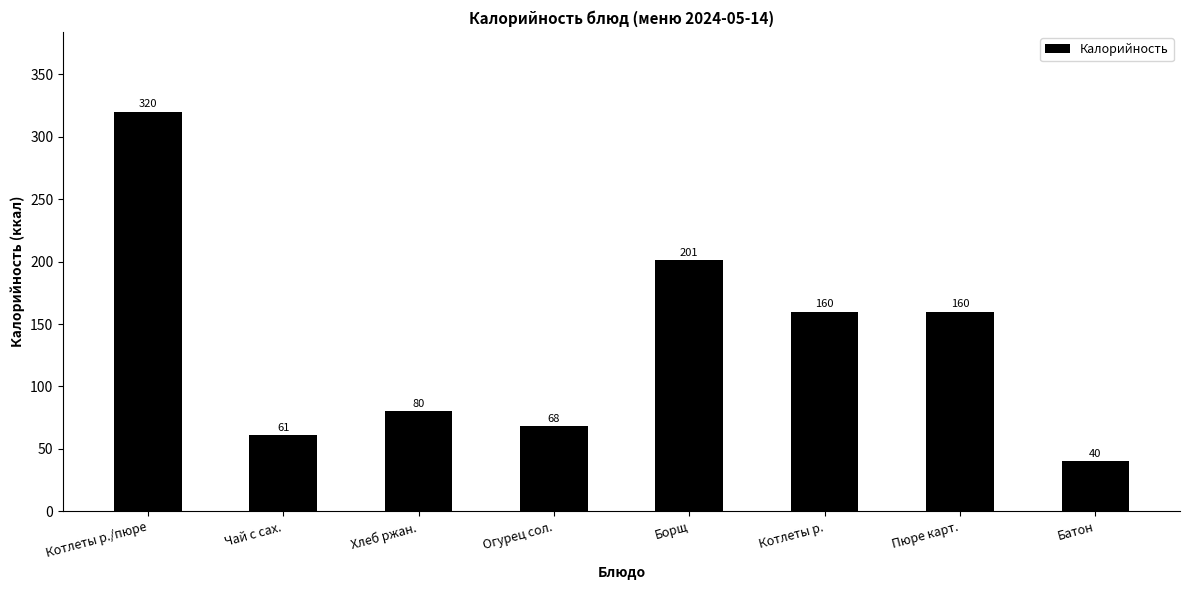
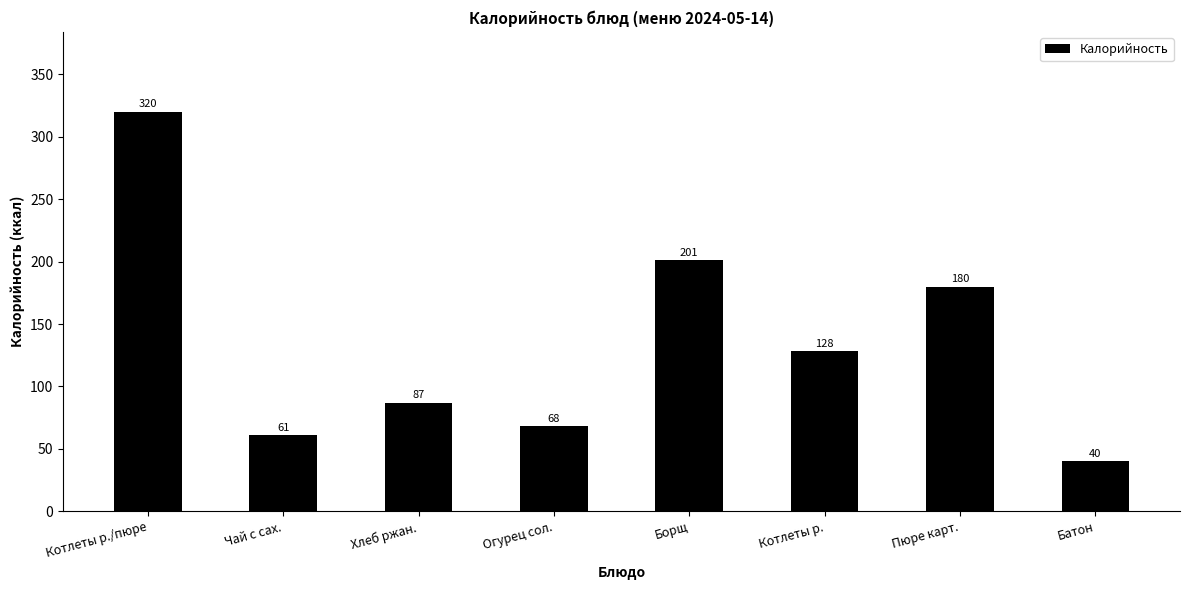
Хлеб ржан.: 80 -> 87
Котлеты р.: 160 -> 128
Пюре карт.: 160 -> 180
